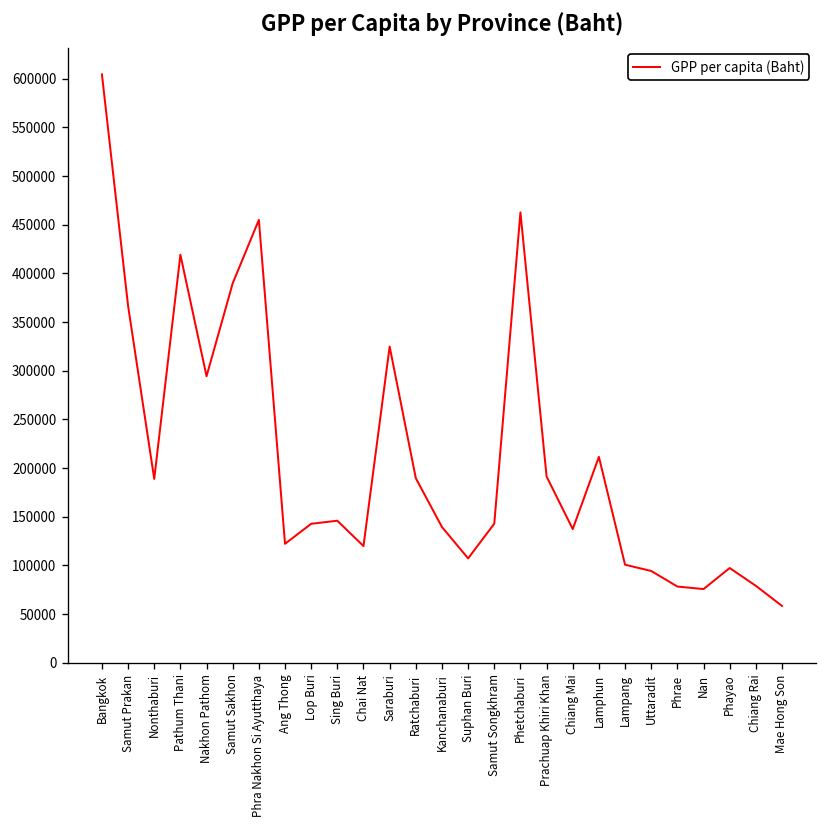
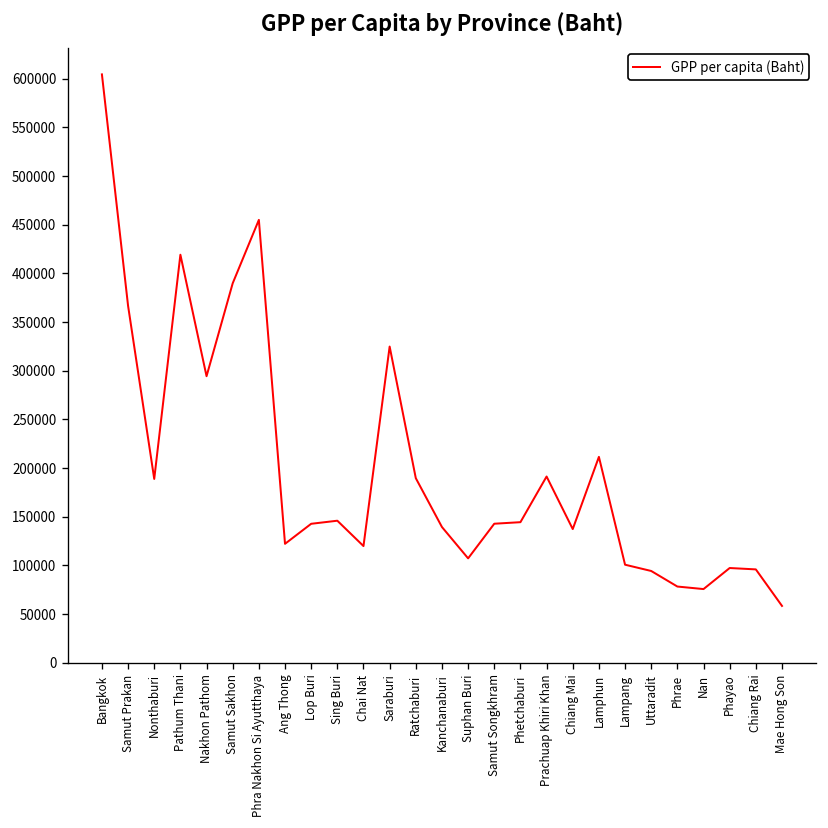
Phetchaburi: 460000 -> 140000
Chiang Rai: 80000 -> 100000
